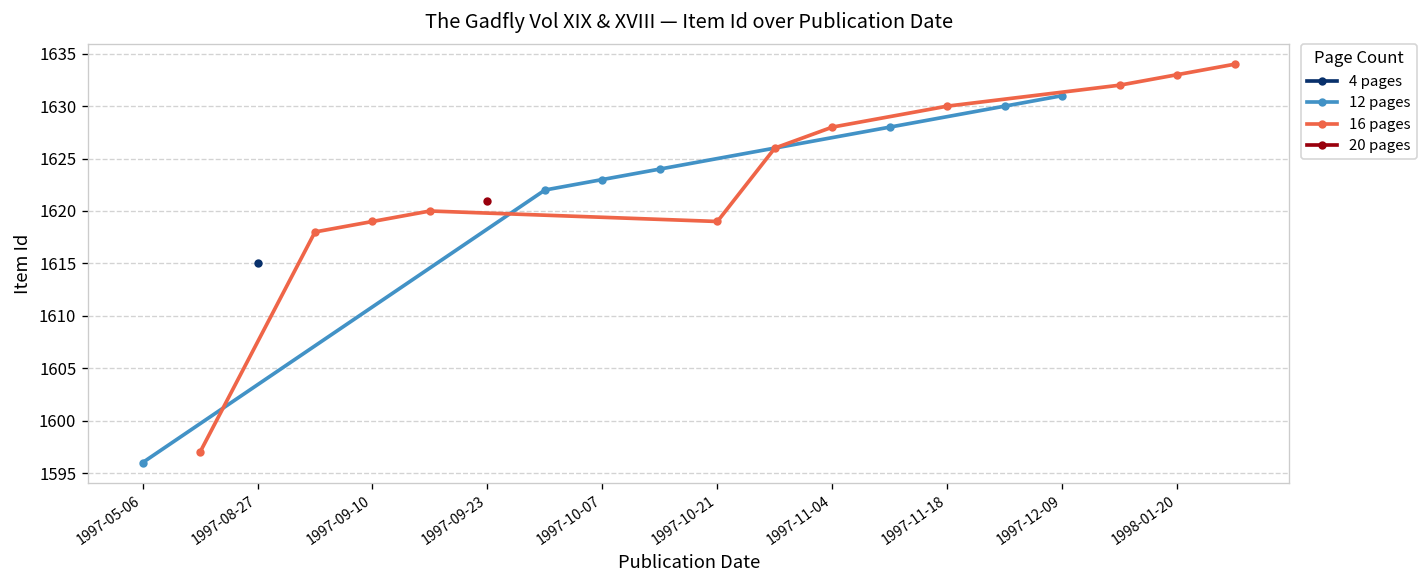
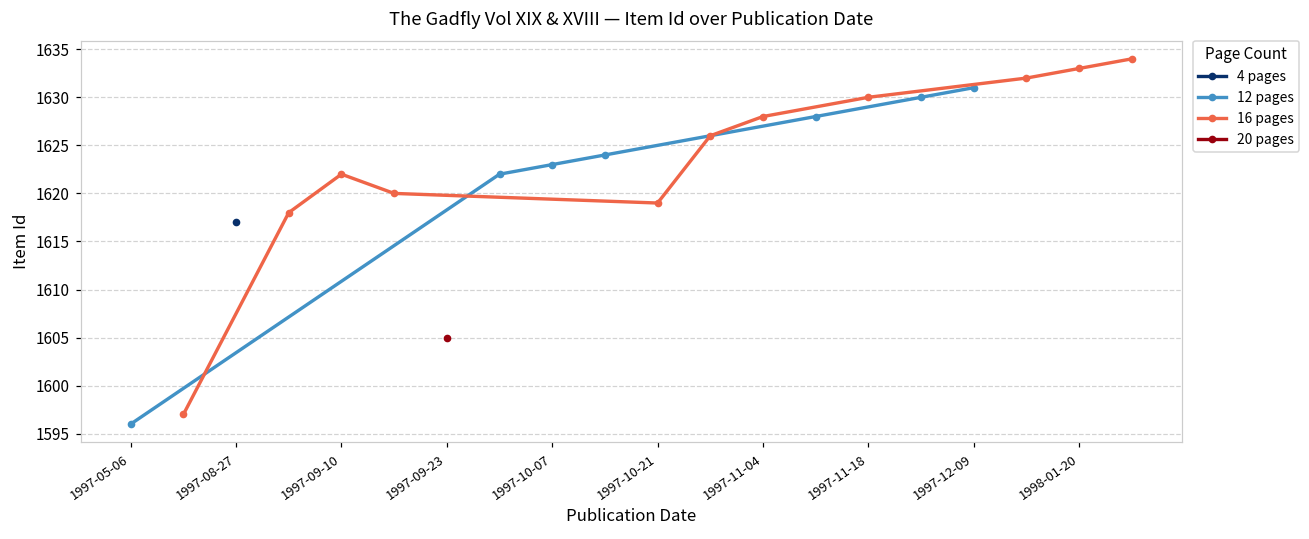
4 pages, 1997-08-27: 1615 -> 1617
16 pages, 1997-09-10: 1619 -> 1622
20 pages, 1997-09-23: 1621 -> 1605
